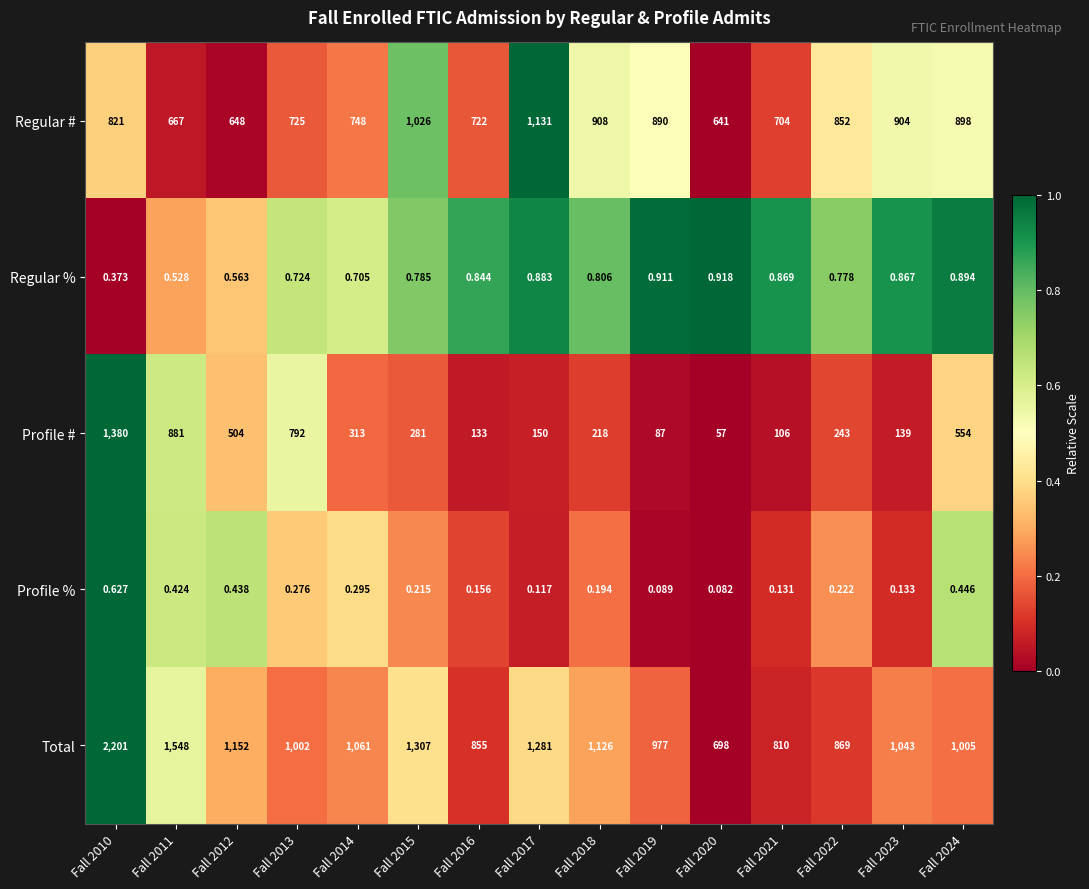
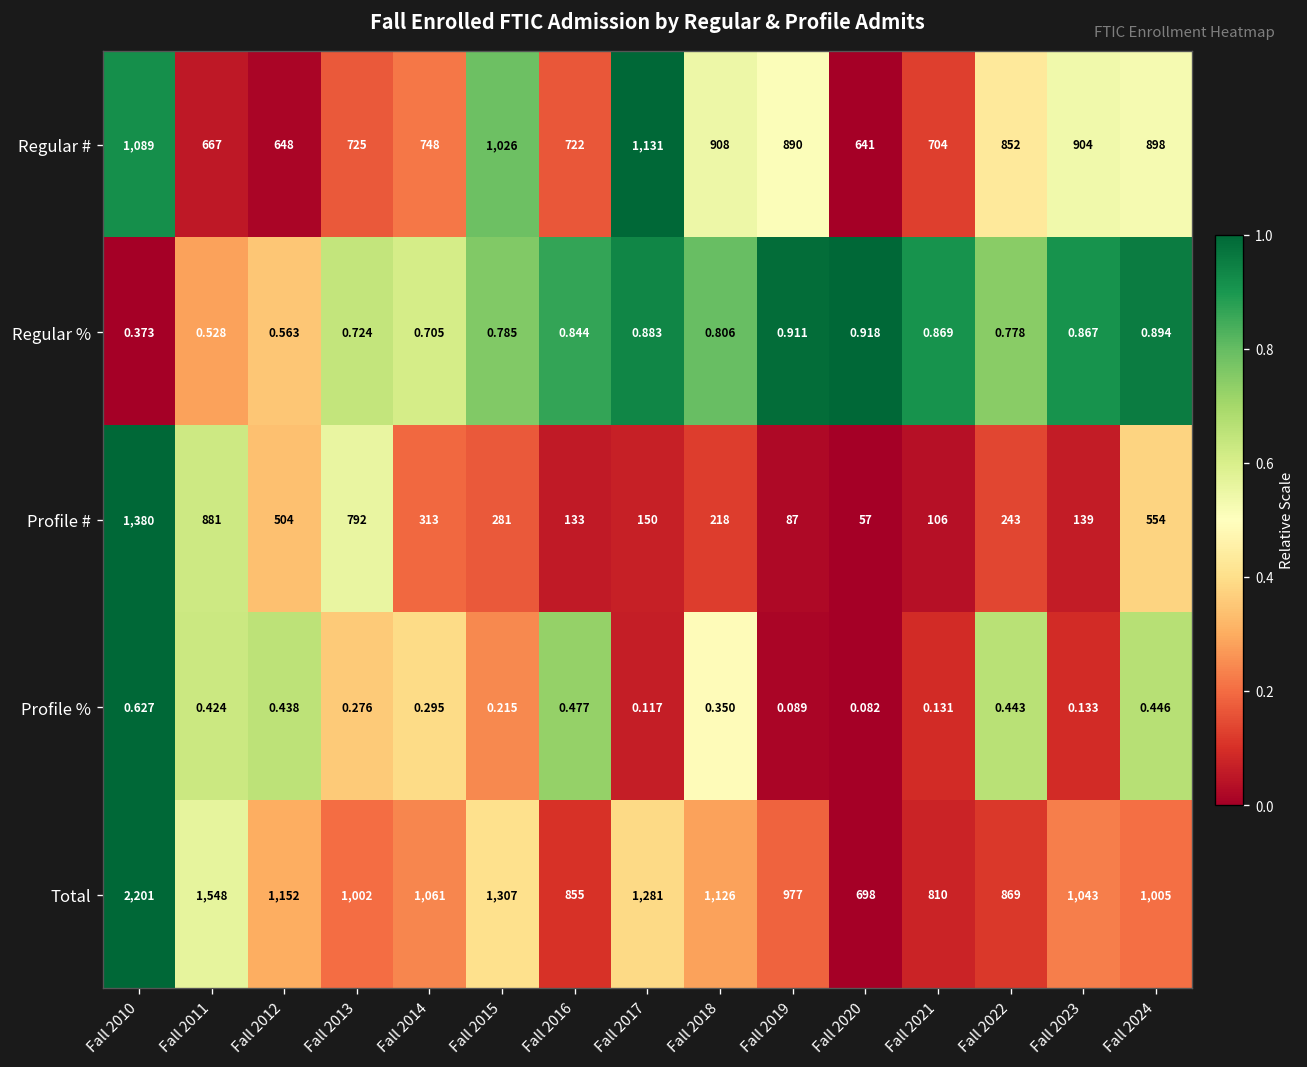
Regular #, Fall 2010: 821 -> 1,089
Profile %, Fall 2016: 0.156 -> 0.477
Profile %, Fall 2018: 0.194 -> 0.350
Profile %, Fall 2022: 0.222 -> 0.443
